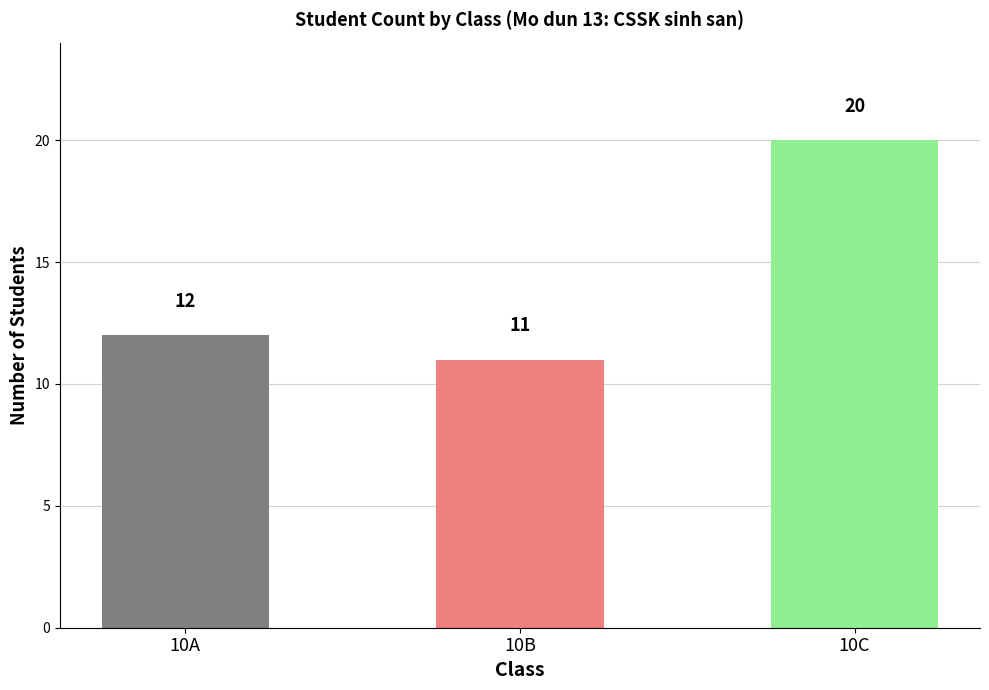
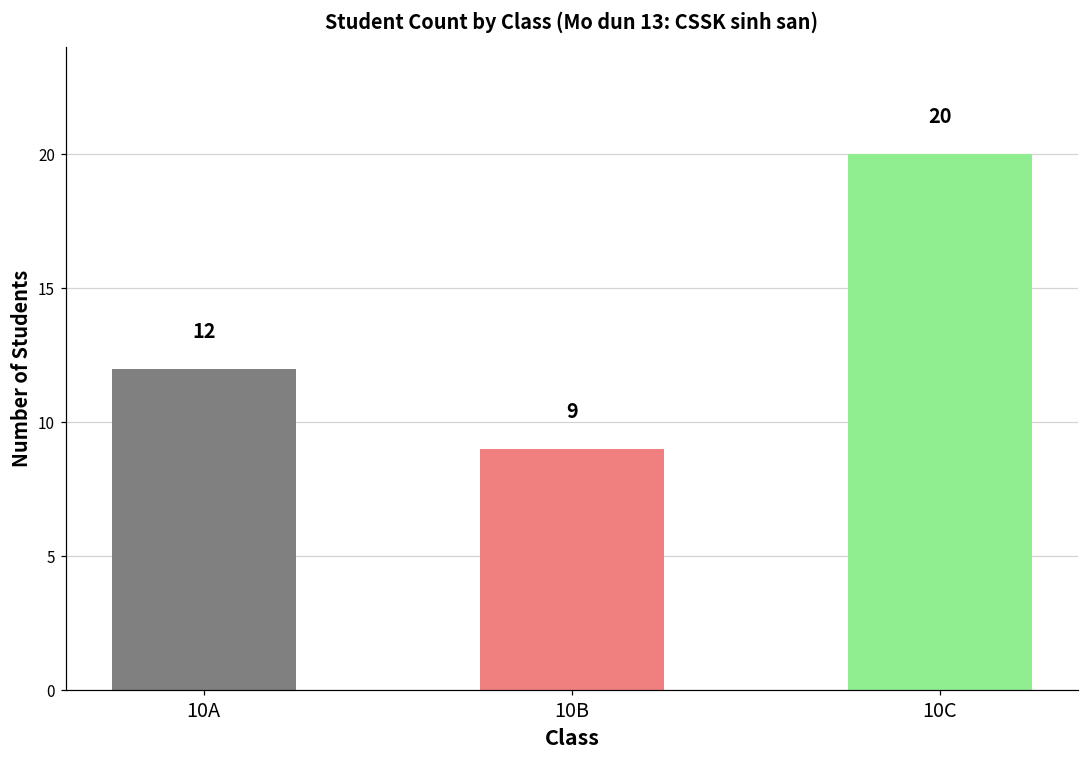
10B: 11 -> 9
